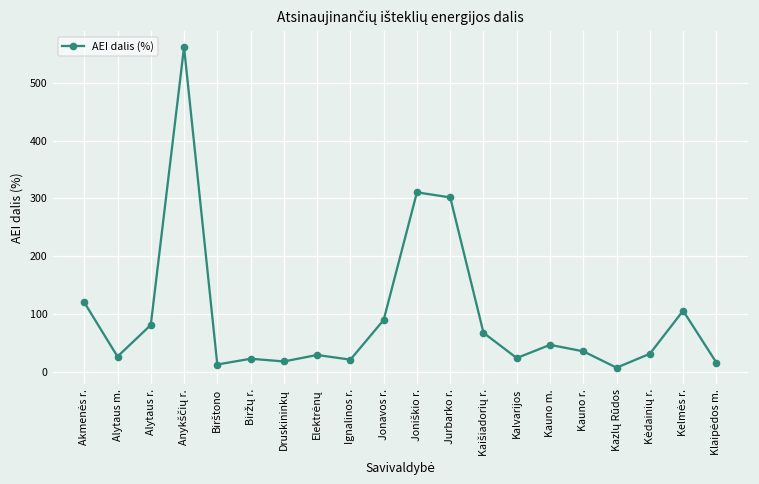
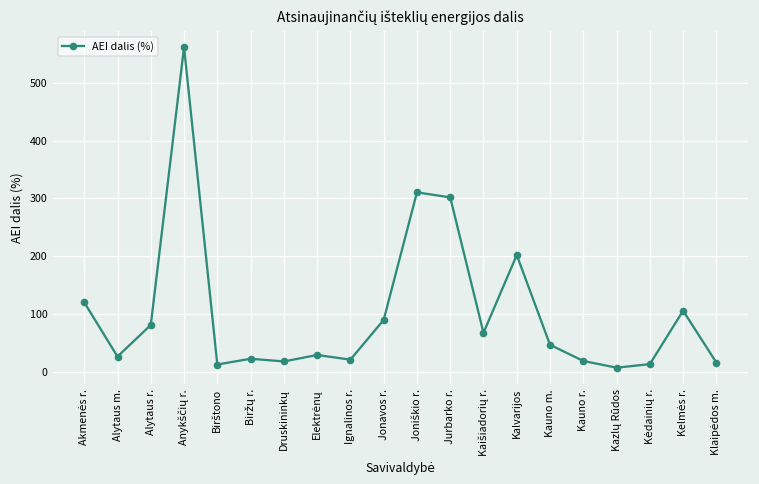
Kalvarijos: 20 -> 200
Kauno r.: 30 -> 20
Kėdainių r.: 30 -> 10
